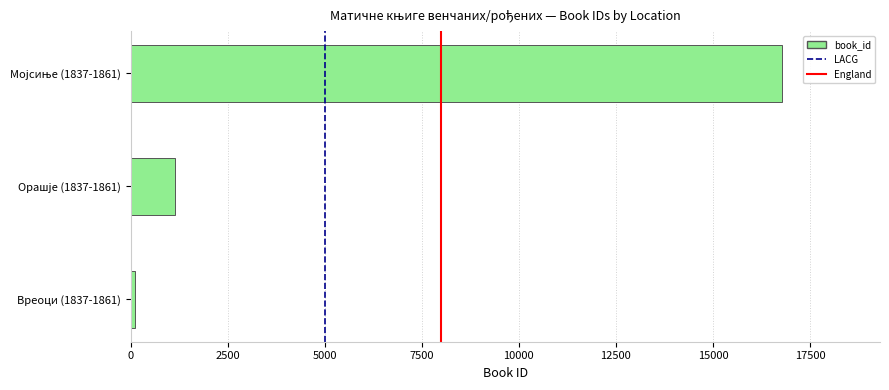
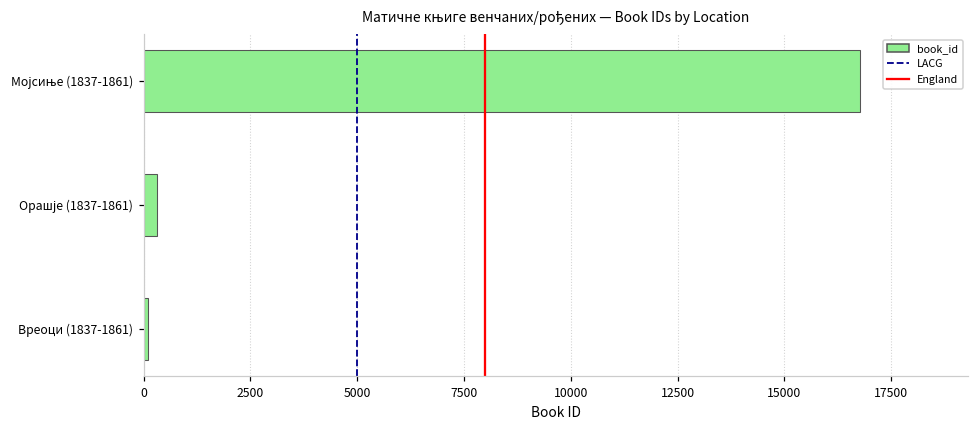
Орашје (1837-1861): 1100 -> 300
